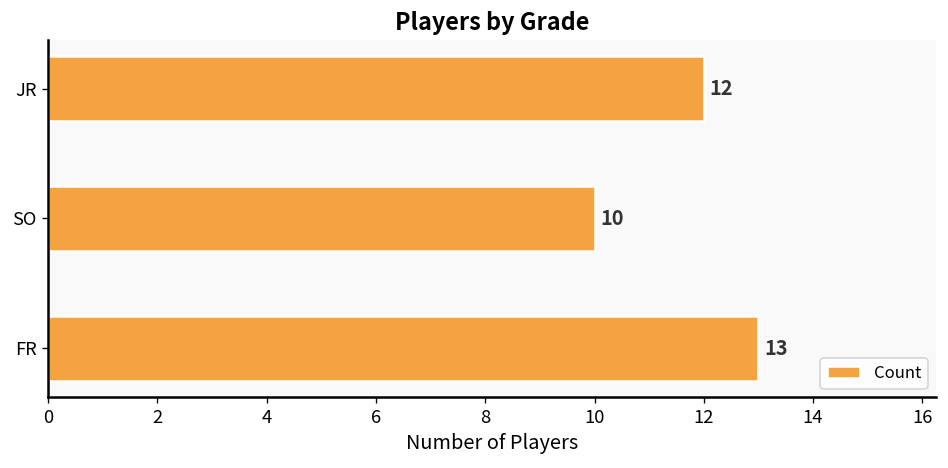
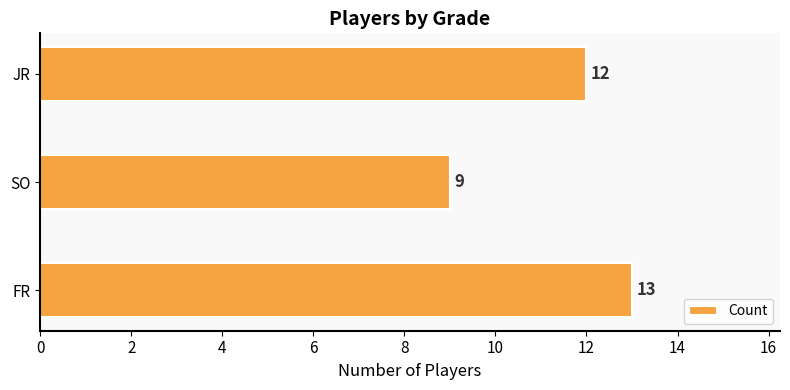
SO: 10 -> 9
